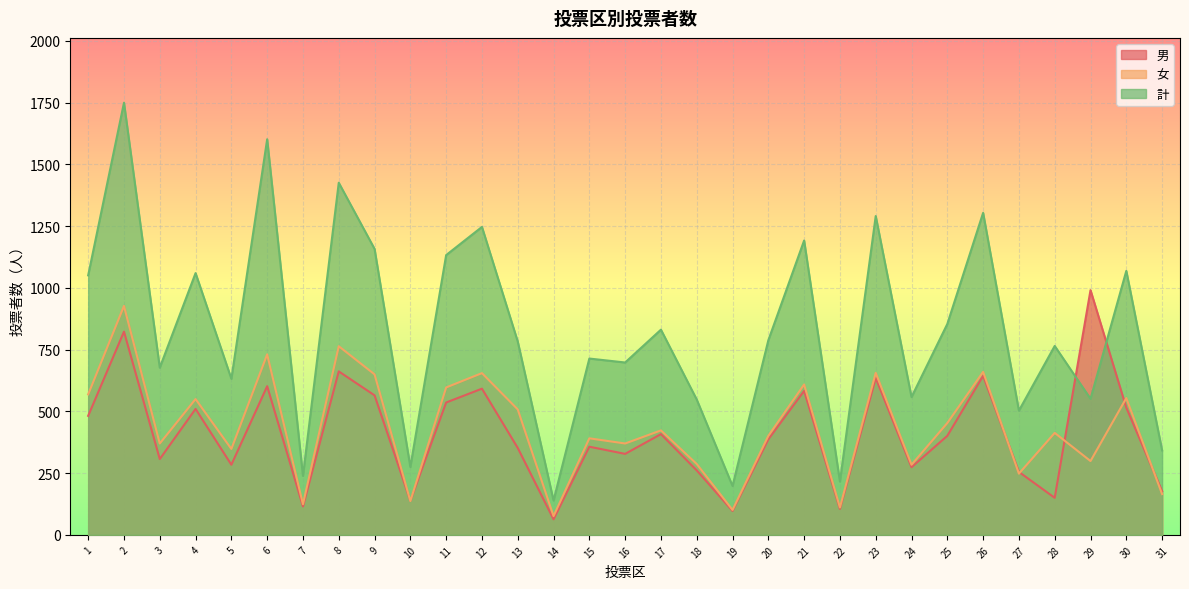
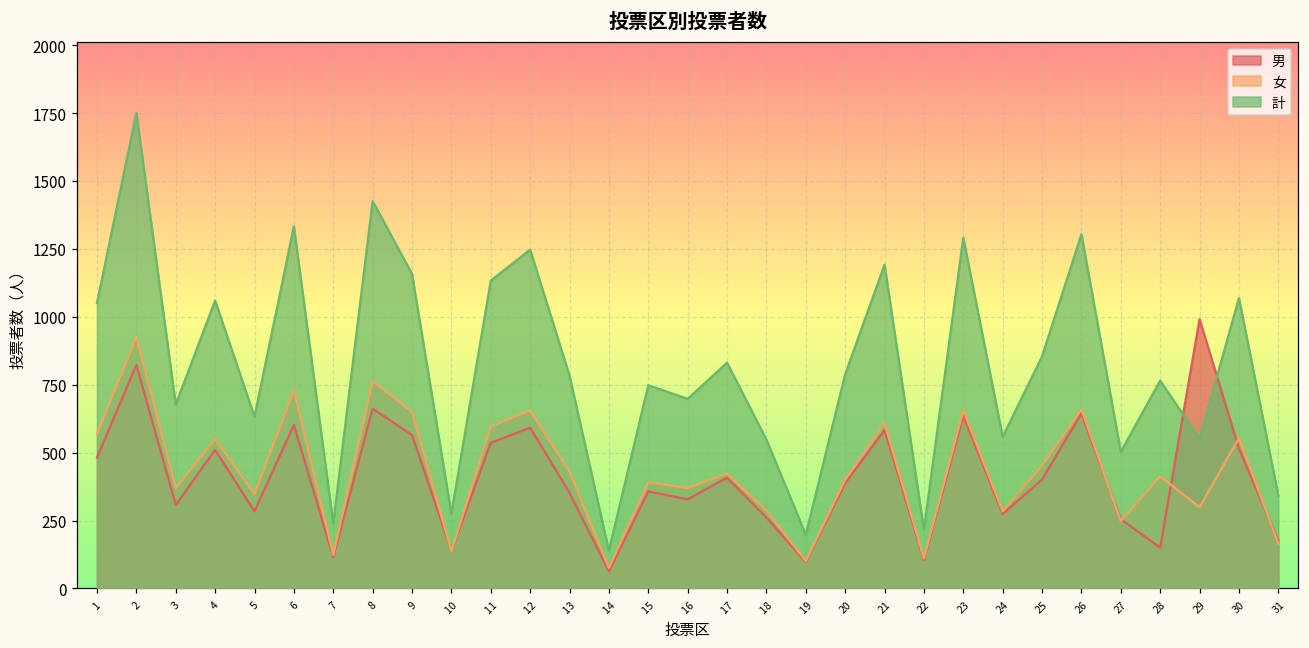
計, 6: 1600 -> 1330
女, 13: 510 -> 430
計, 15: 710 -> 750
